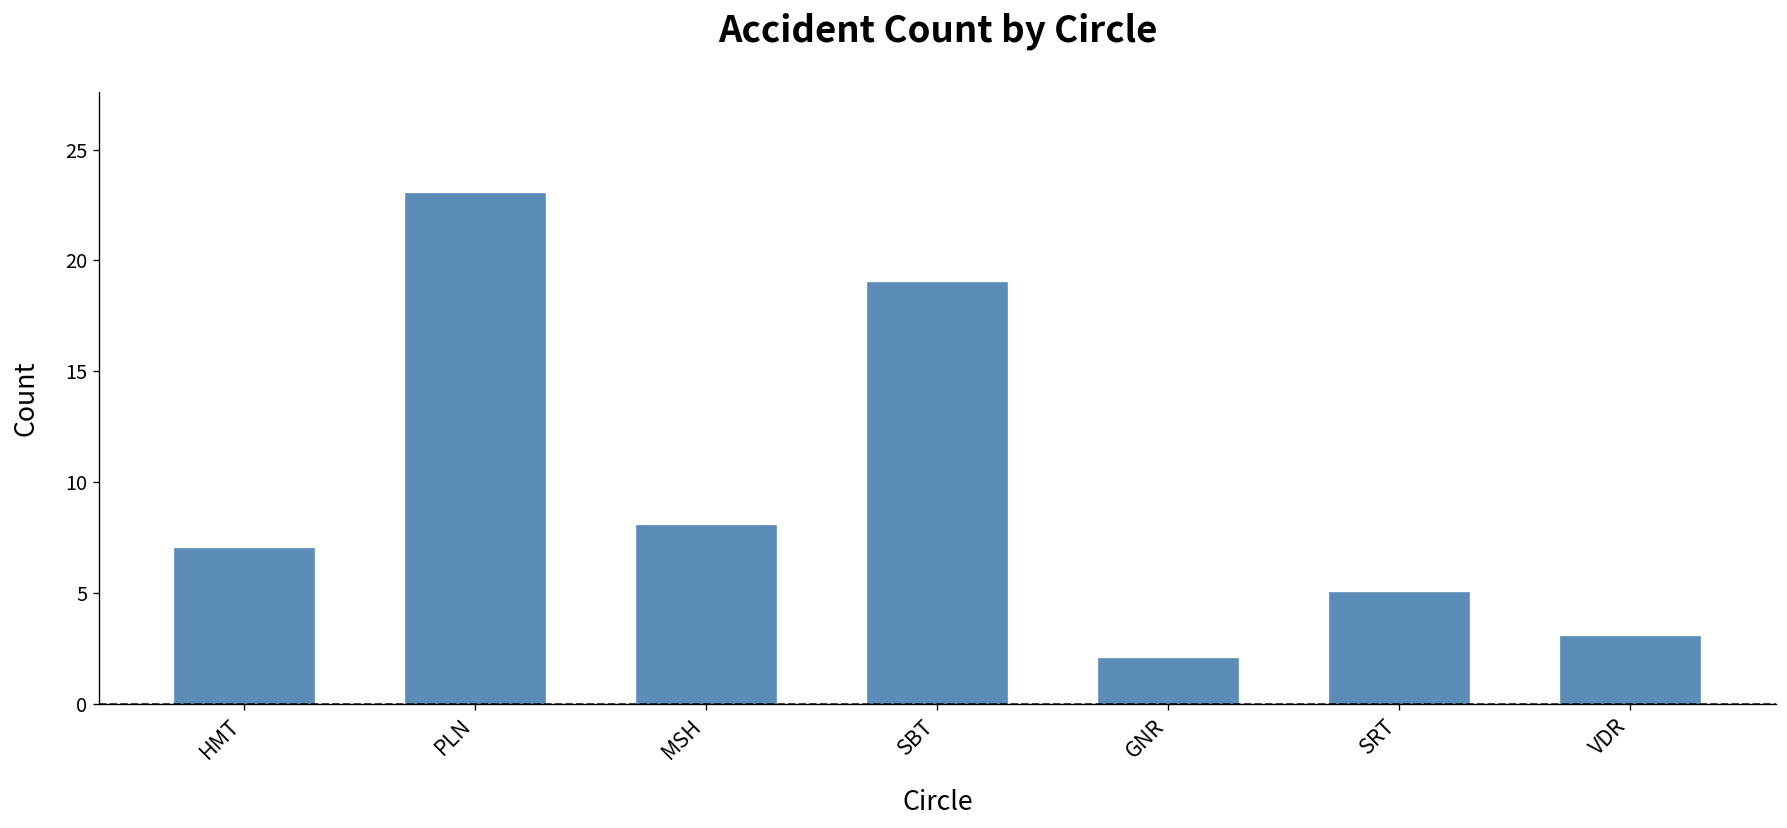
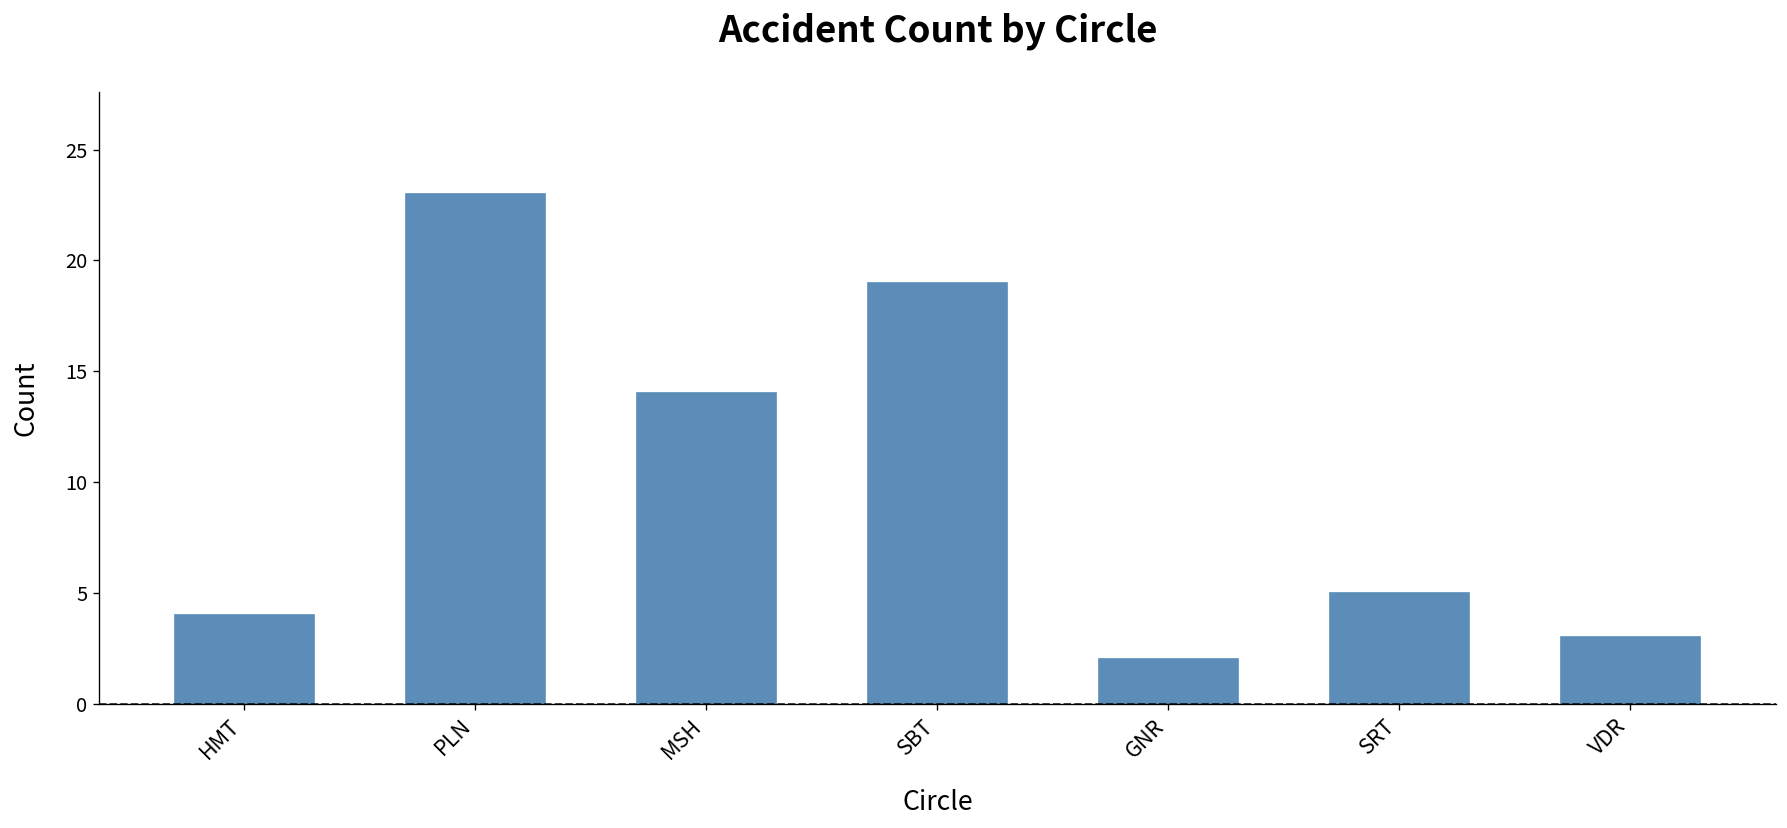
HMT: 7 -> 4
MSH: 8 -> 14
